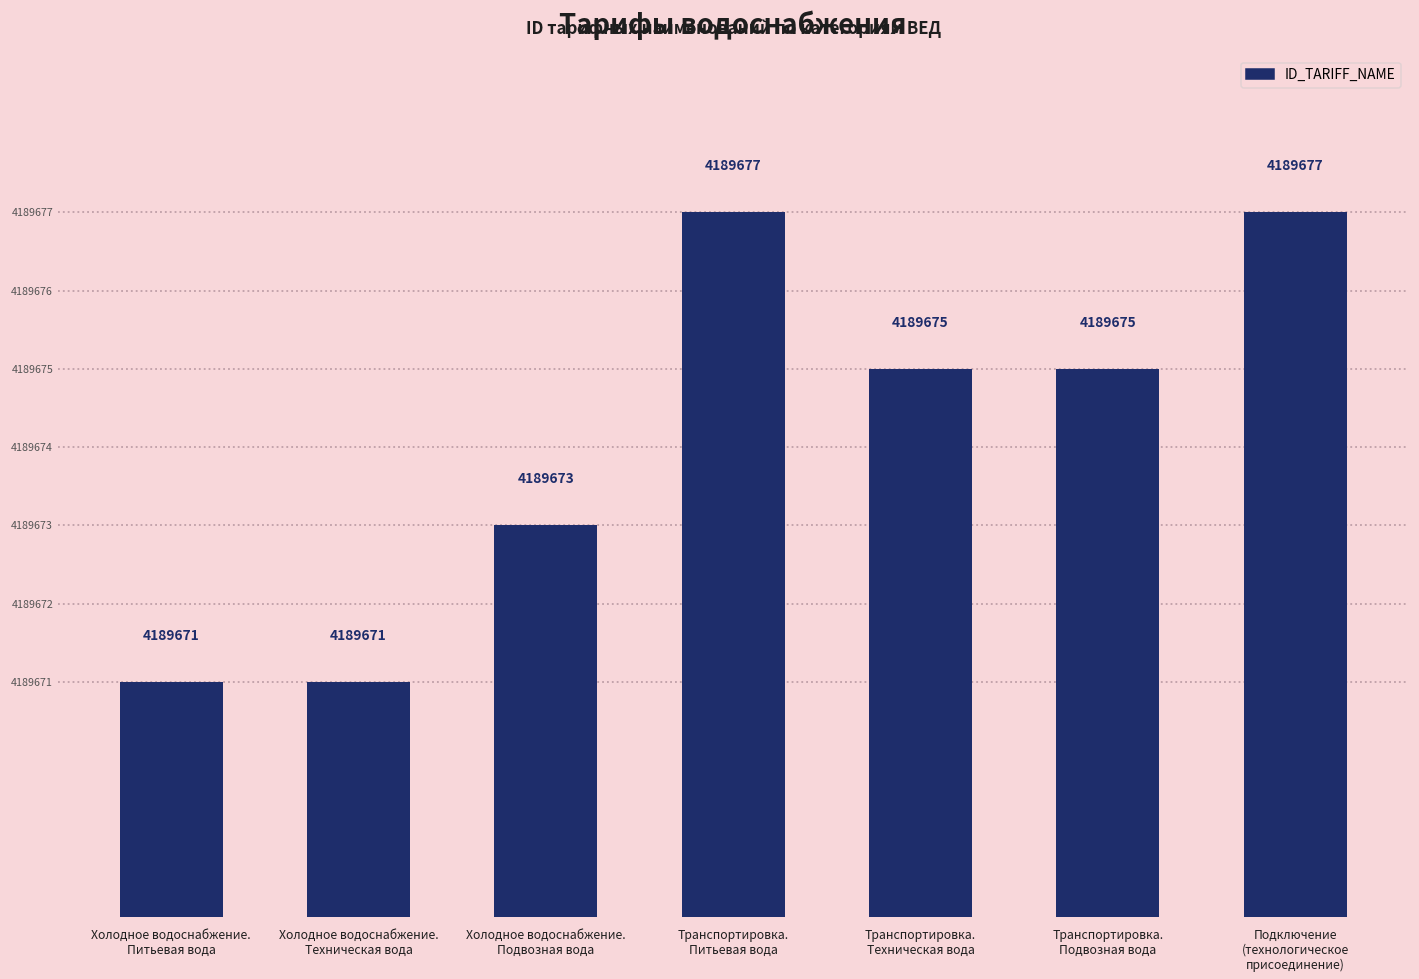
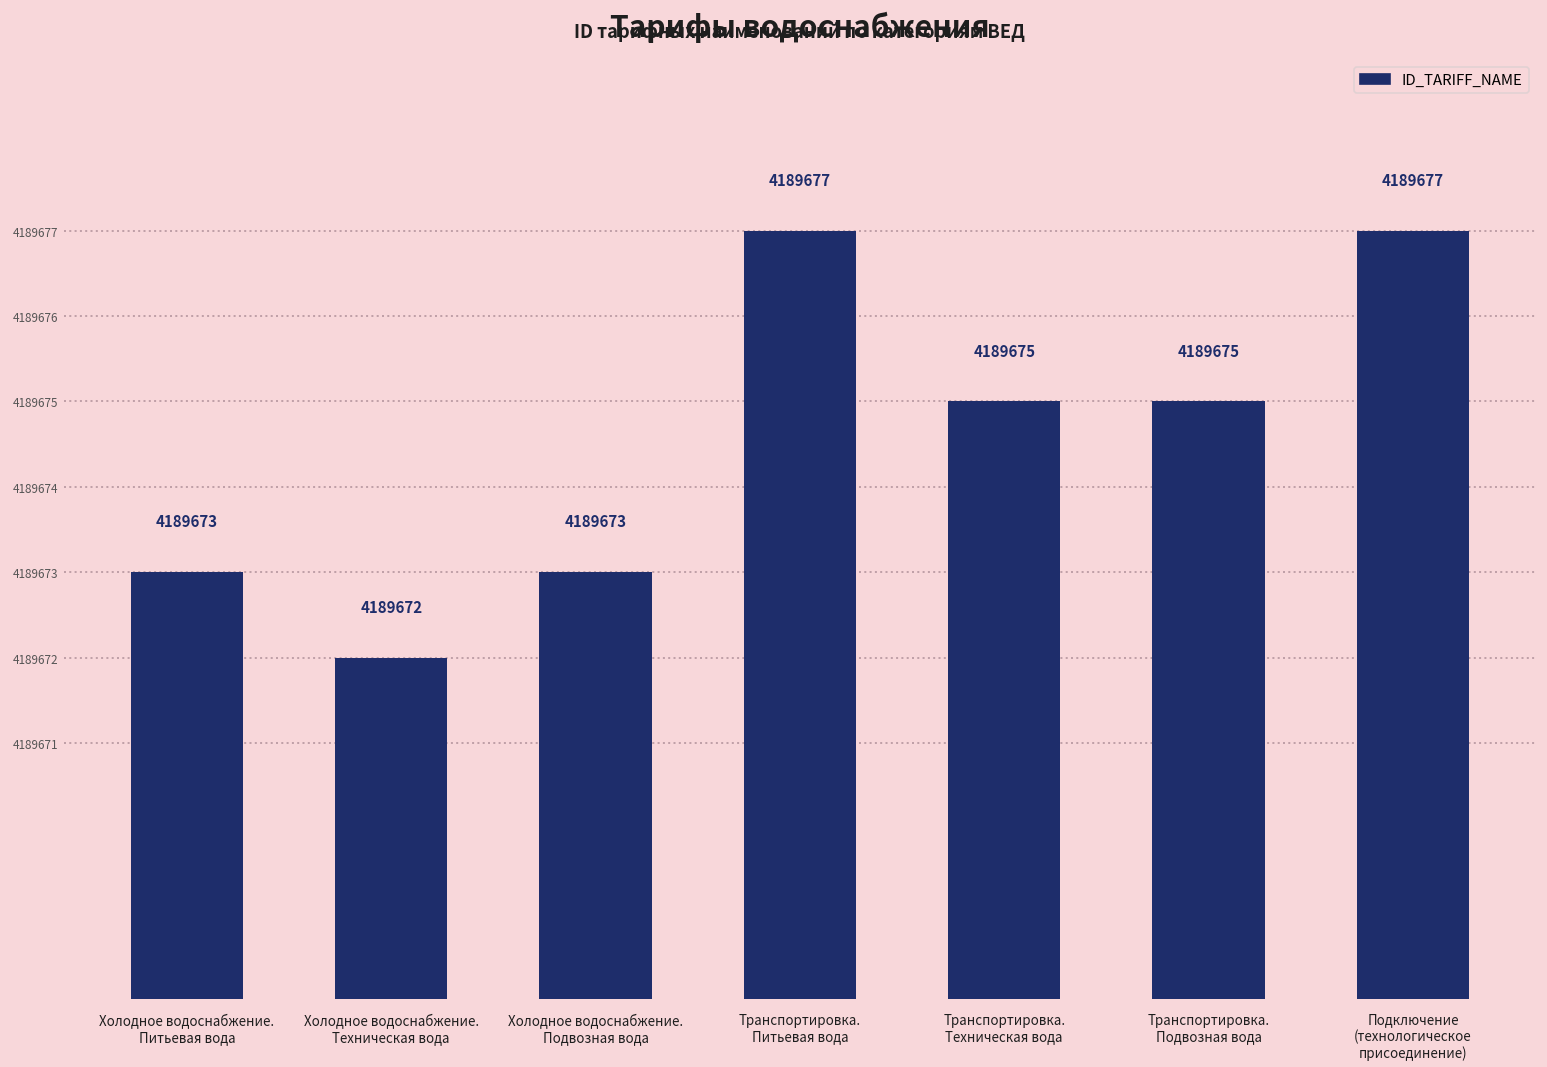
Холодное водоснабжение. Питьевая вода: 4189671 -> 4189673
Холодное водоснабжение. Техническая вода: 4189671 -> 4189672
